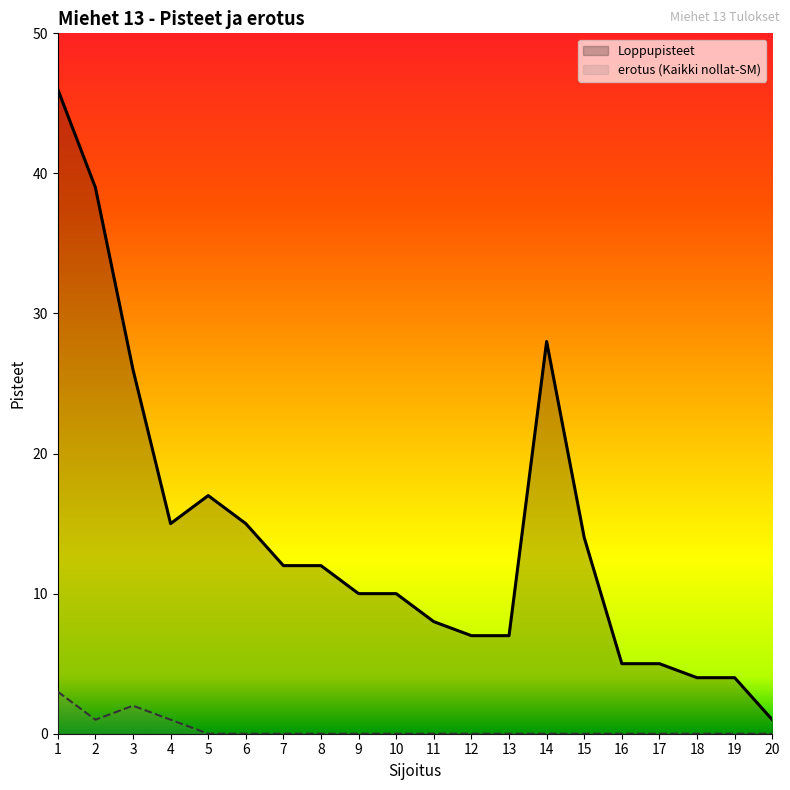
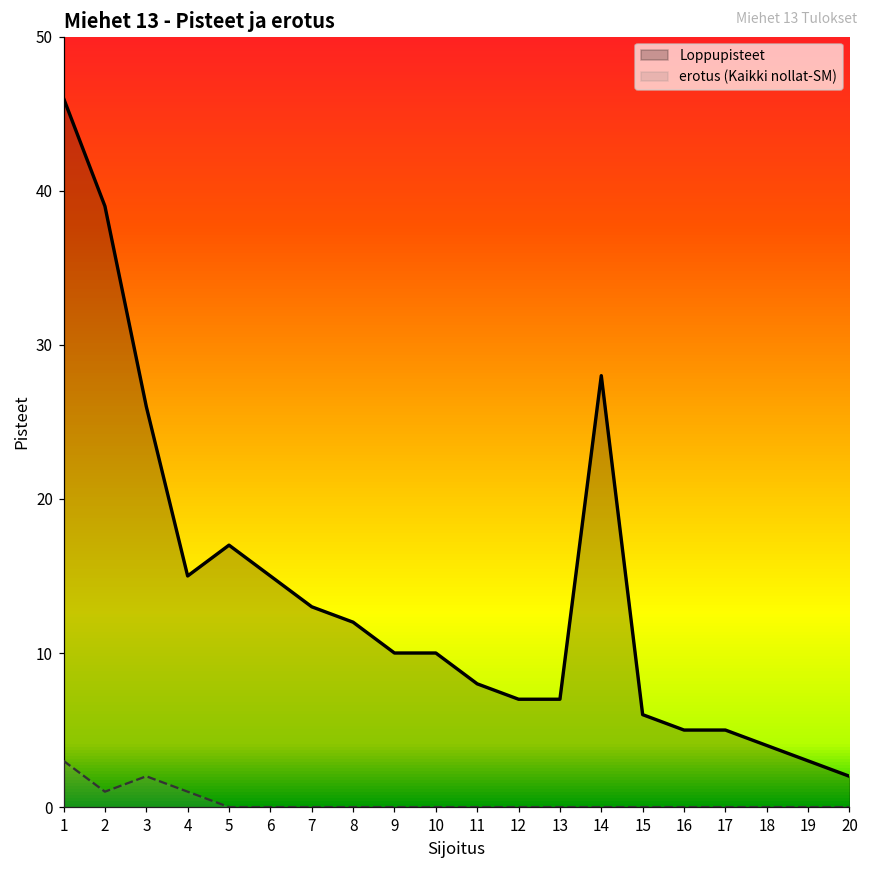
Loppupisteet, 7: 12 -> 13
Loppupisteet, 15: 14 -> 6
Loppupisteet, 19: 4 -> 3
Loppupisteet, 20: 1 -> 2
